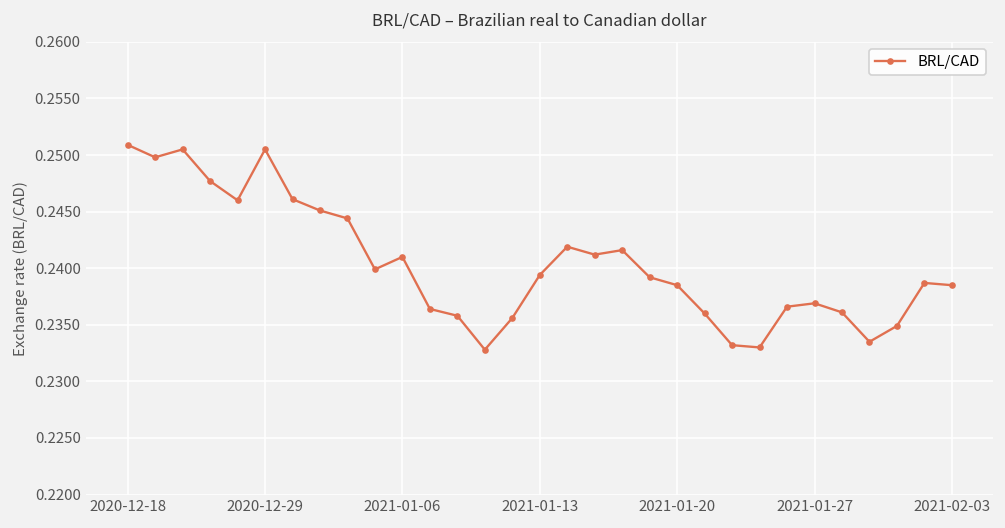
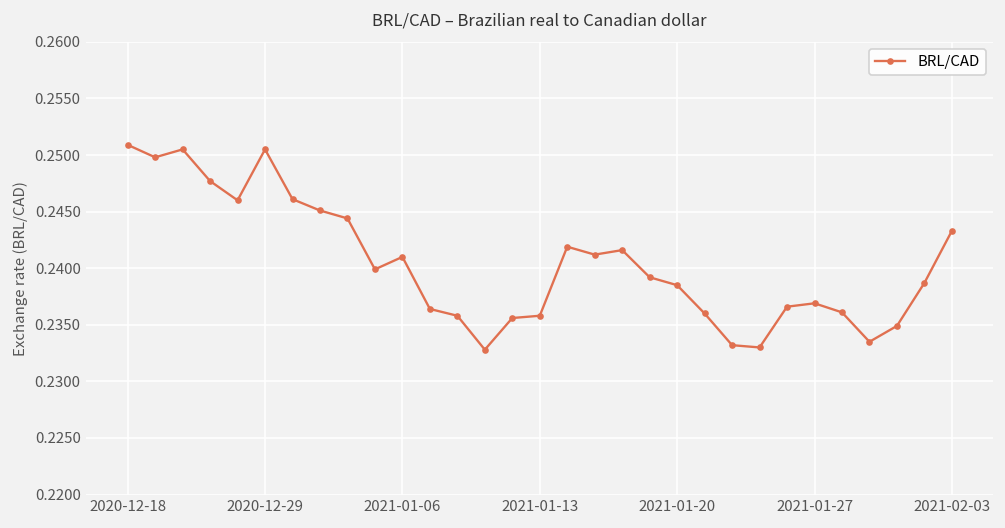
2021-01-13: 0.239 -> 0.236
2021-02-03: 0.239 -> 0.243
